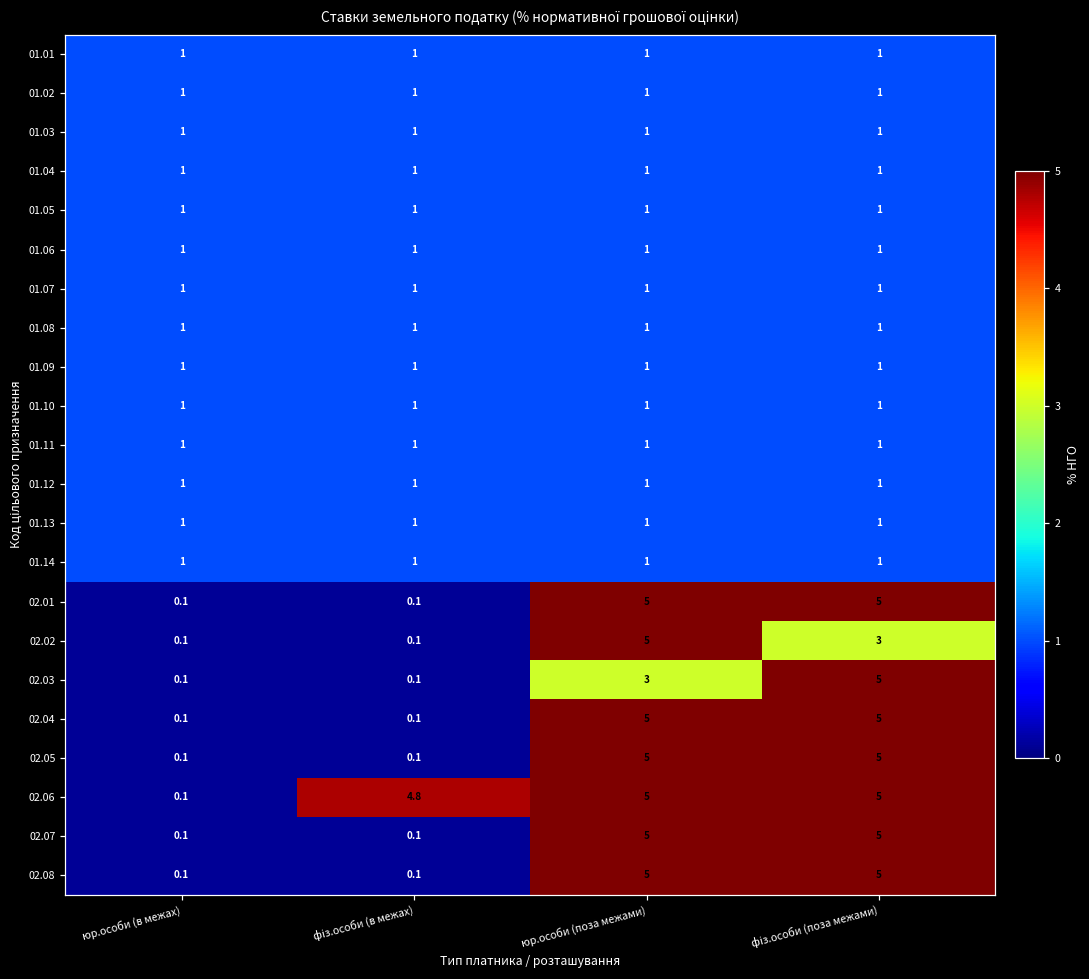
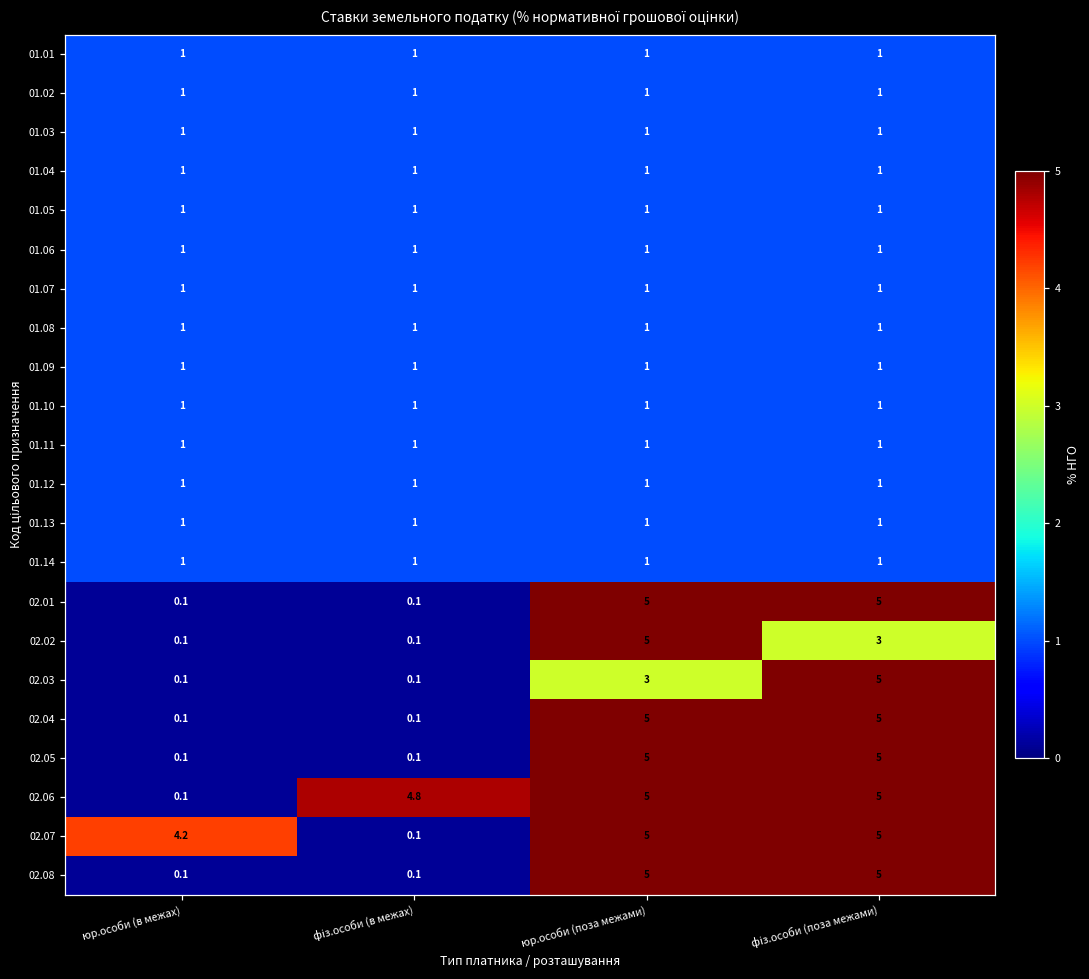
02.07, юр.особи (в межах): 0.1 -> 4.2
